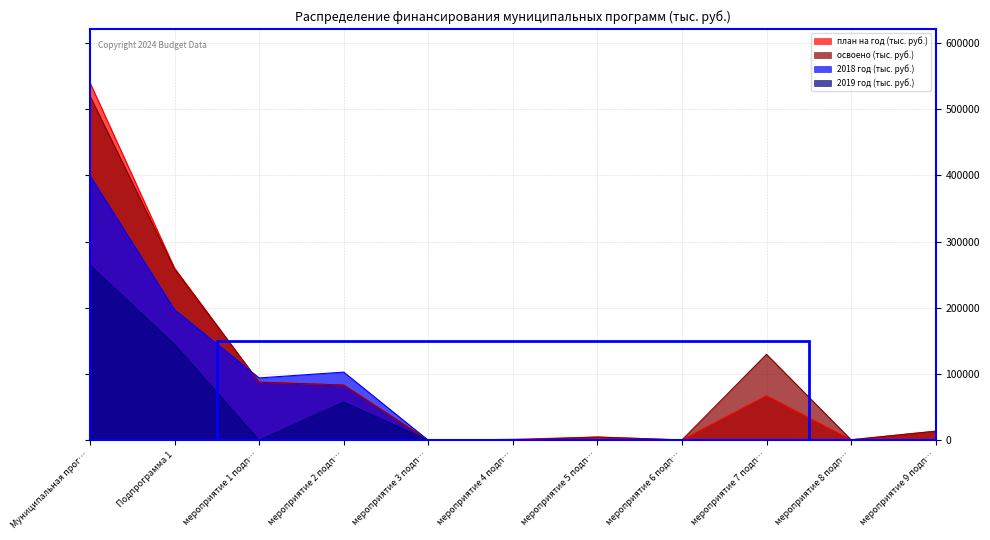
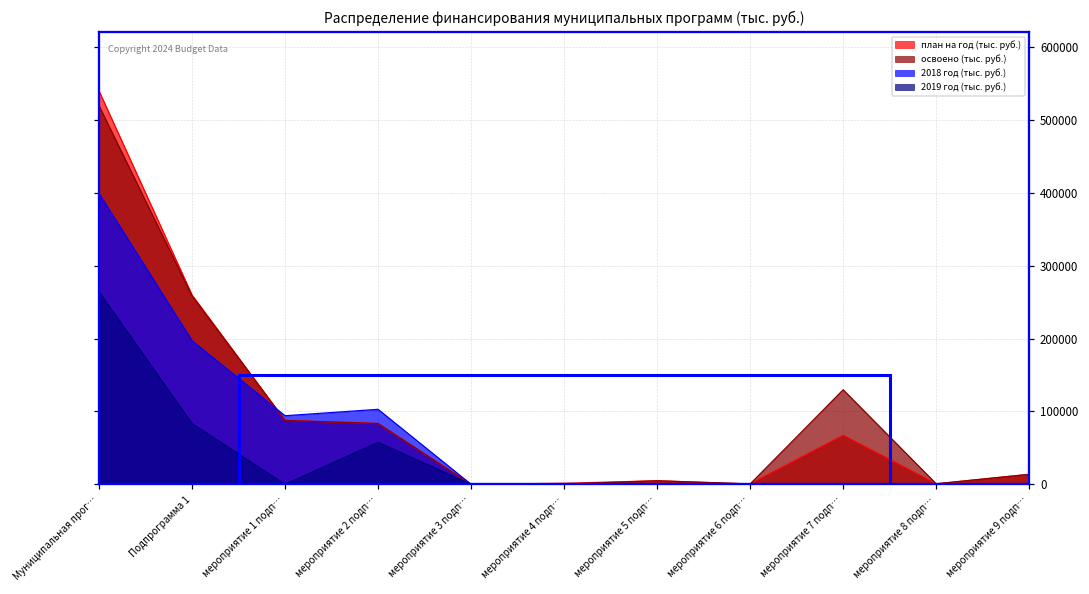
2019 год (тыс. руб.), Подпрограмма 1: 140000 -> 80000
